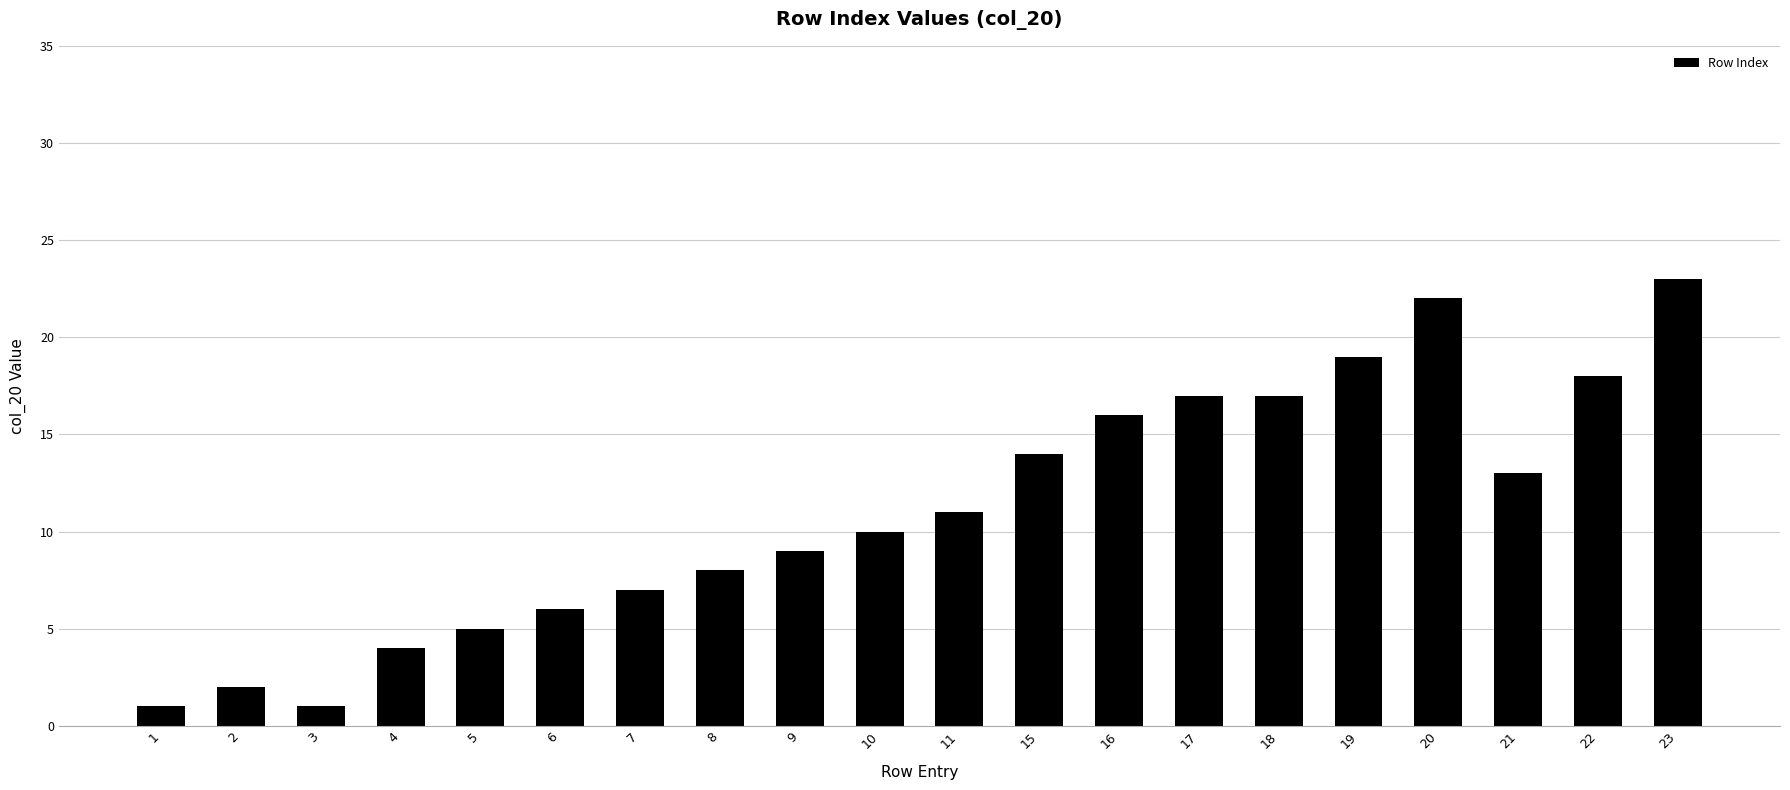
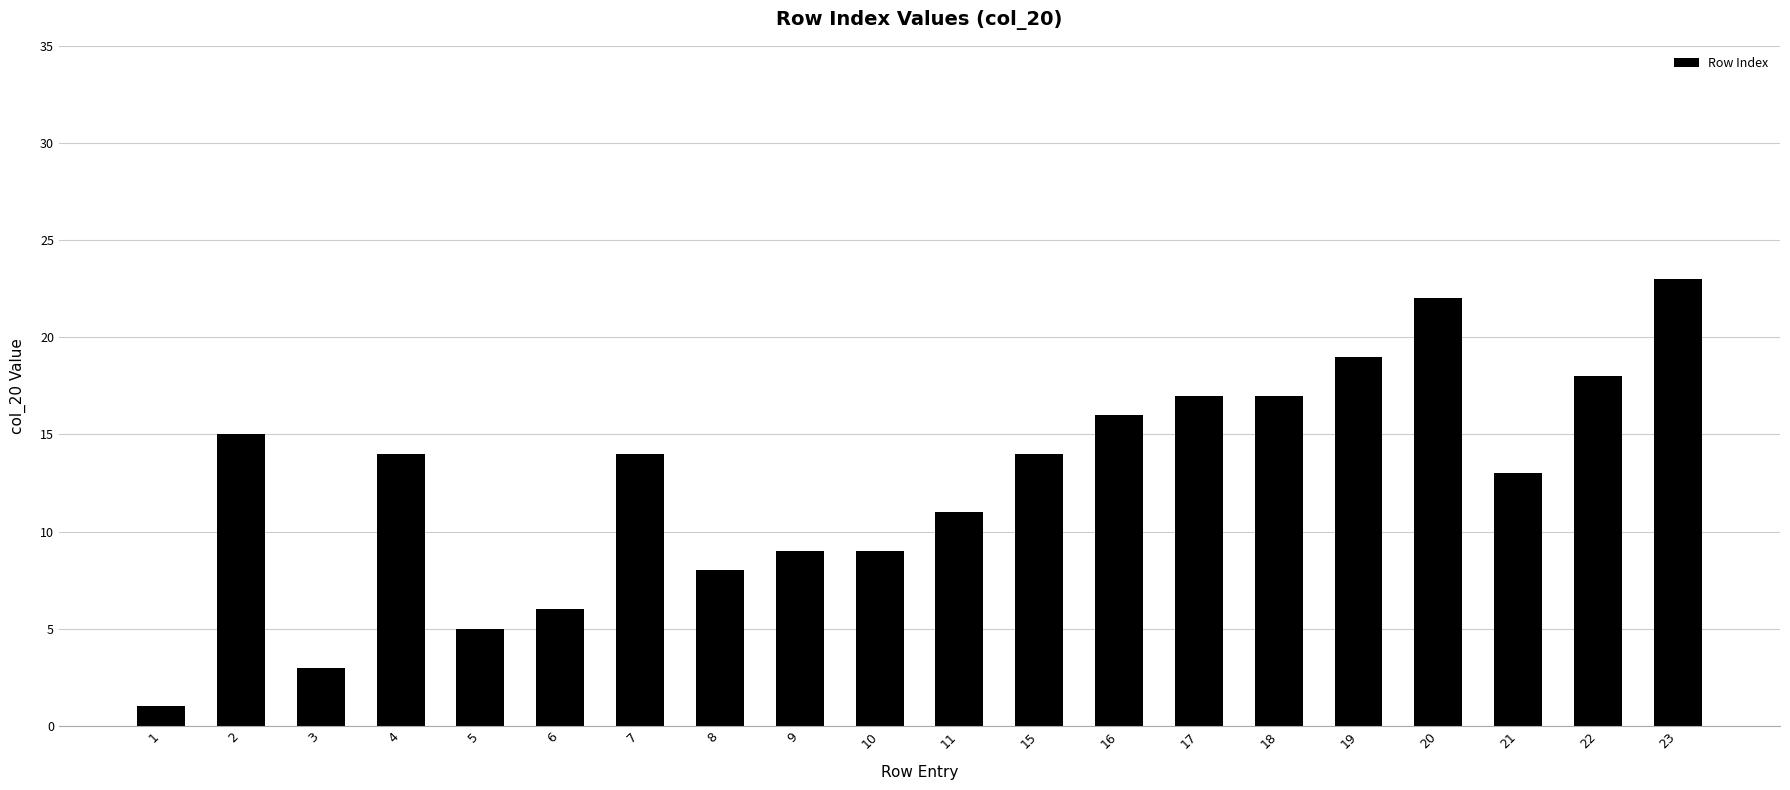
2: 2 -> 15
3: 1 -> 3
4: 4 -> 14
7: 7 -> 14
10: 10 -> 9
